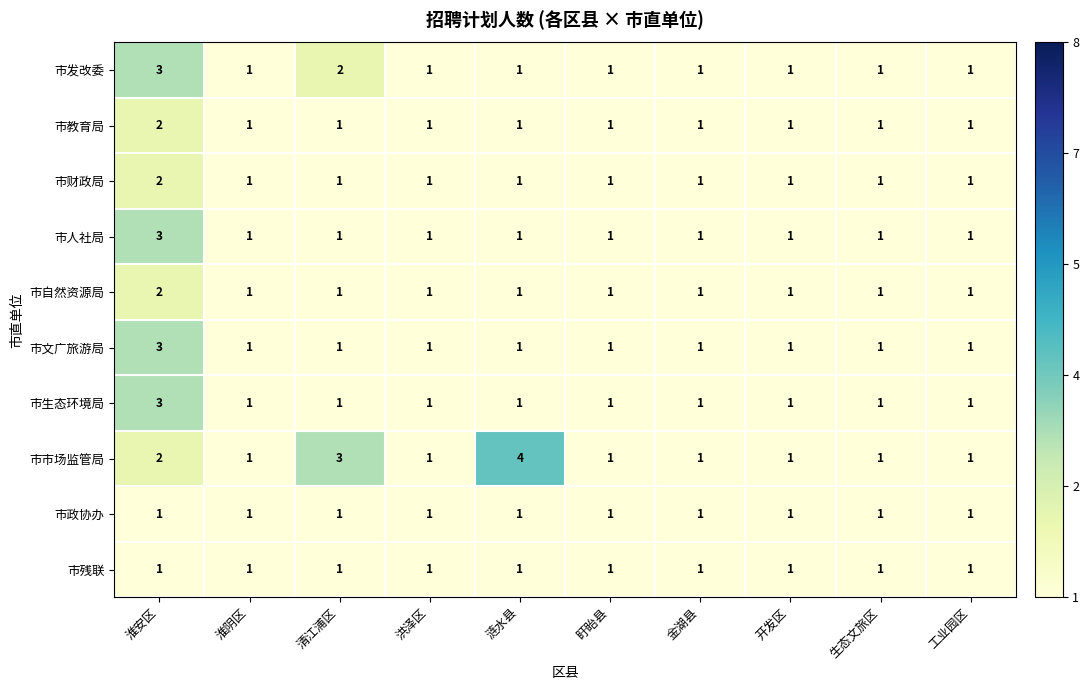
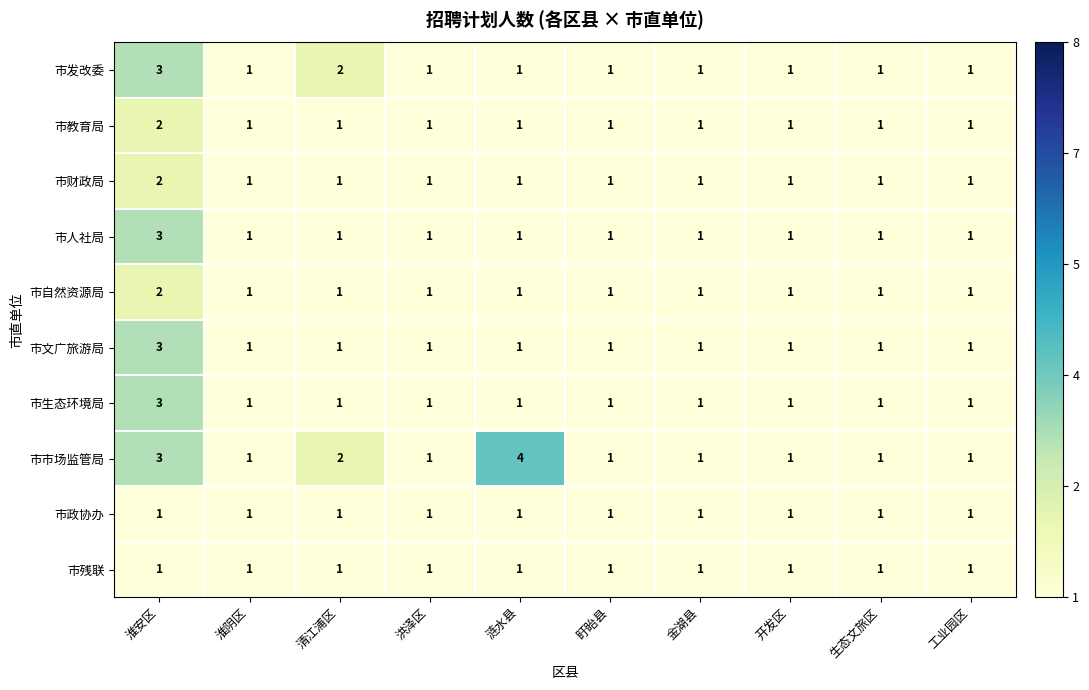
市市场监管局, 淮安区: 2 -> 3
市市场监管局, 清江浦区: 3 -> 2
